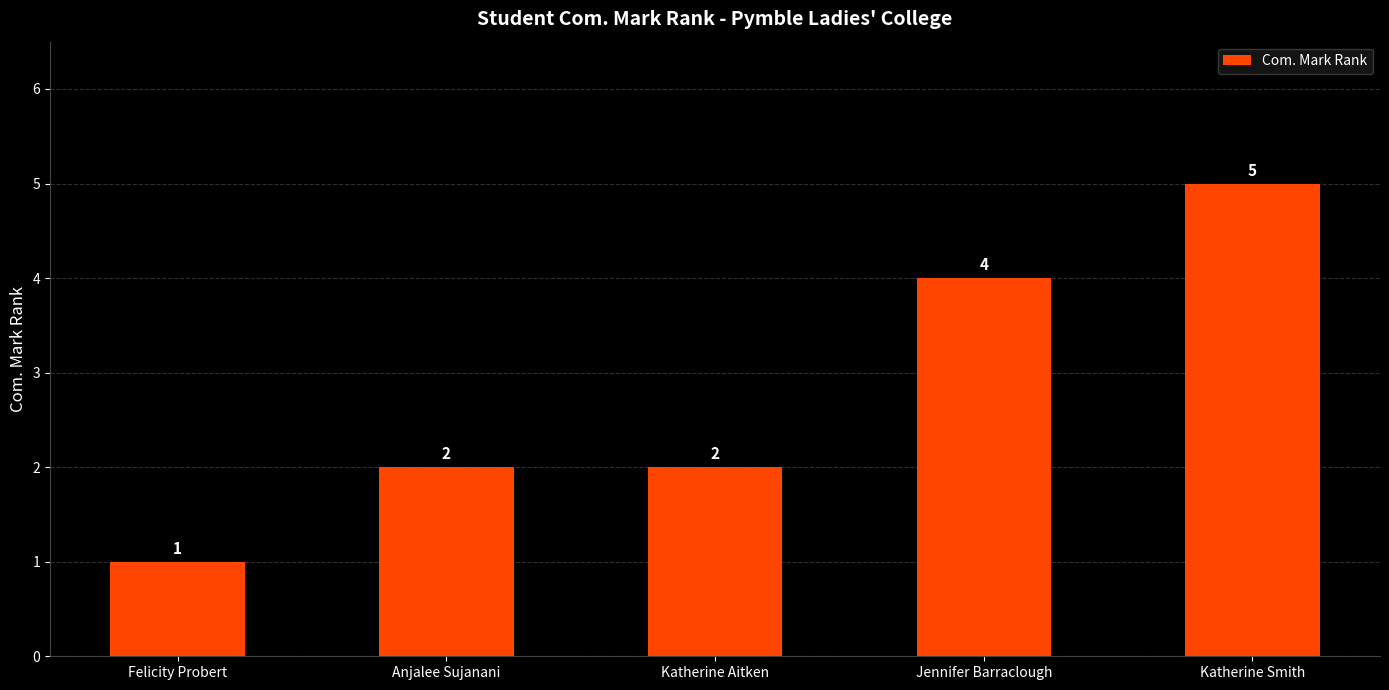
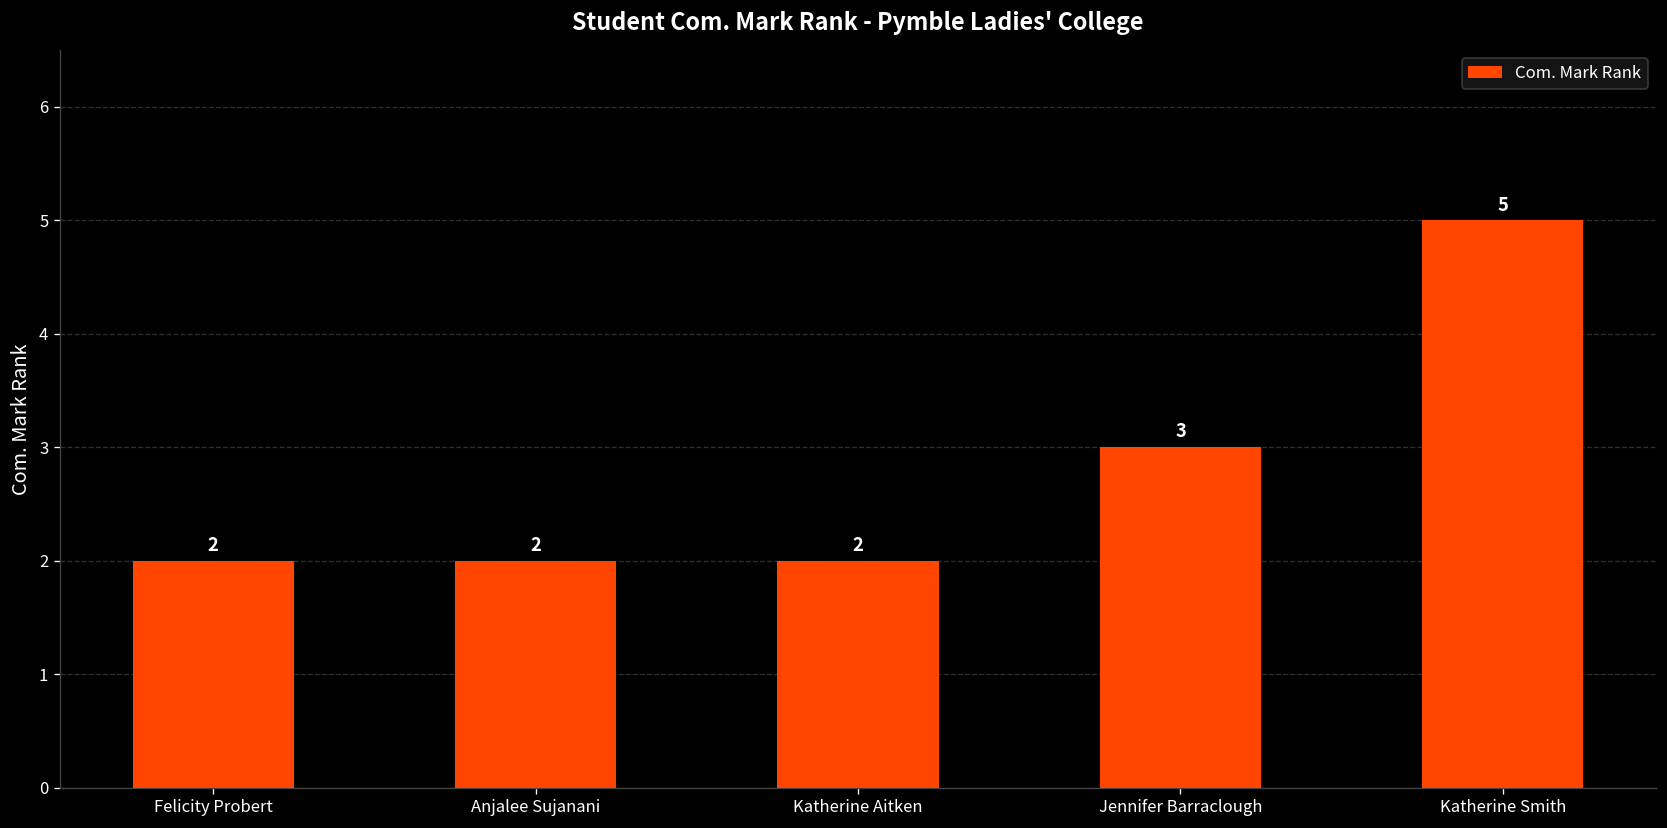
Felicity Probert: 1 -> 2
Jennifer Barraclough: 4 -> 3
